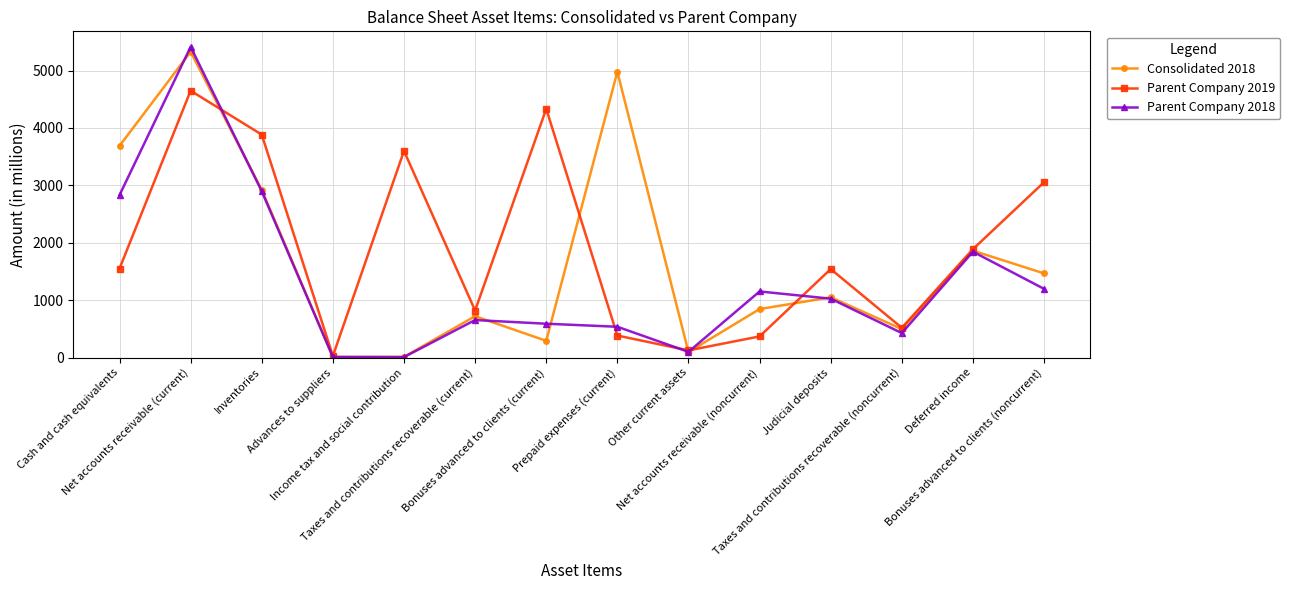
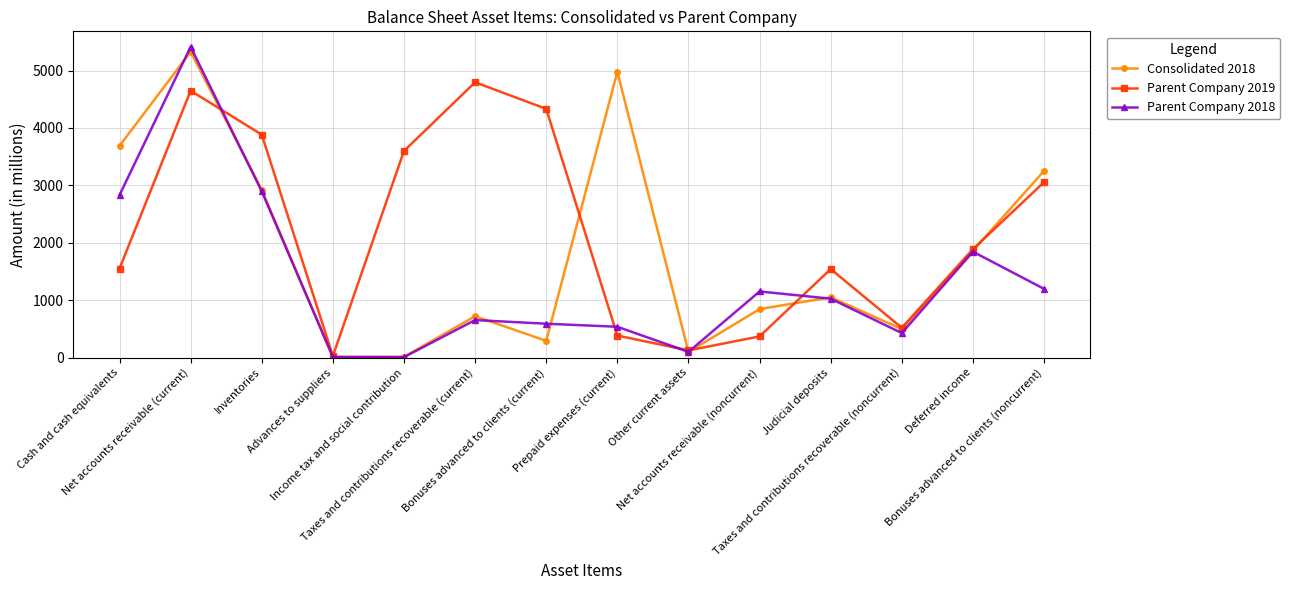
Parent Company 2019, Taxes and contributions recoverable (current): 800 -> 4800
Consolidated 2018, Bonuses advanced to clients (noncurrent): 1500 -> 3300
